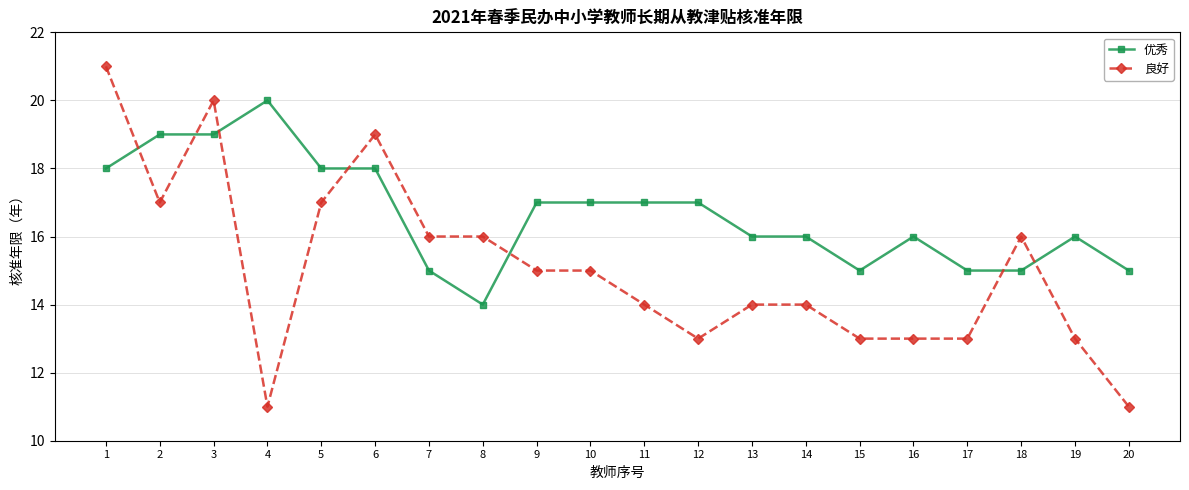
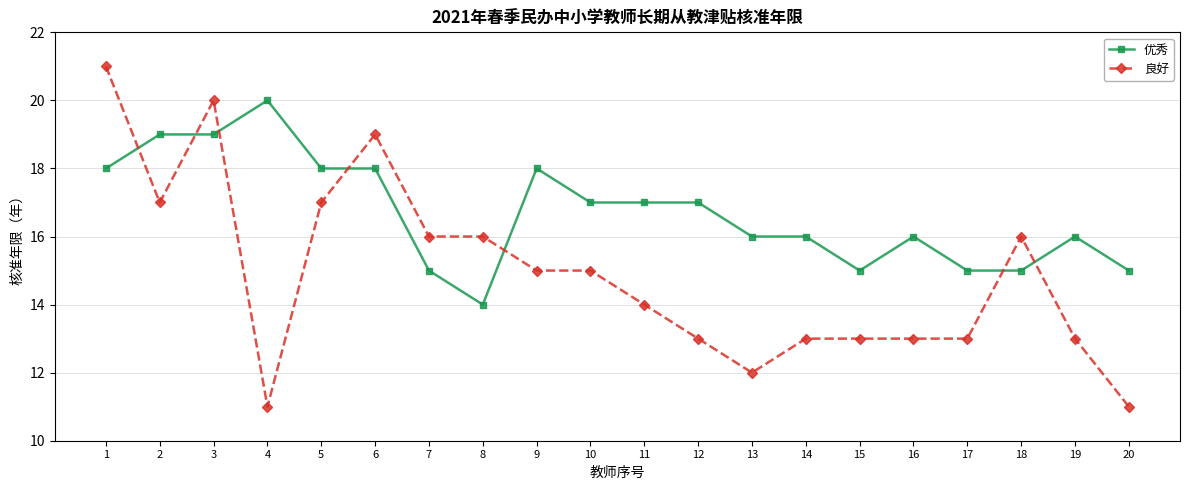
优秀, 9: 17 -> 18
良好, 13: 14 -> 12
良好, 14: 14 -> 13
